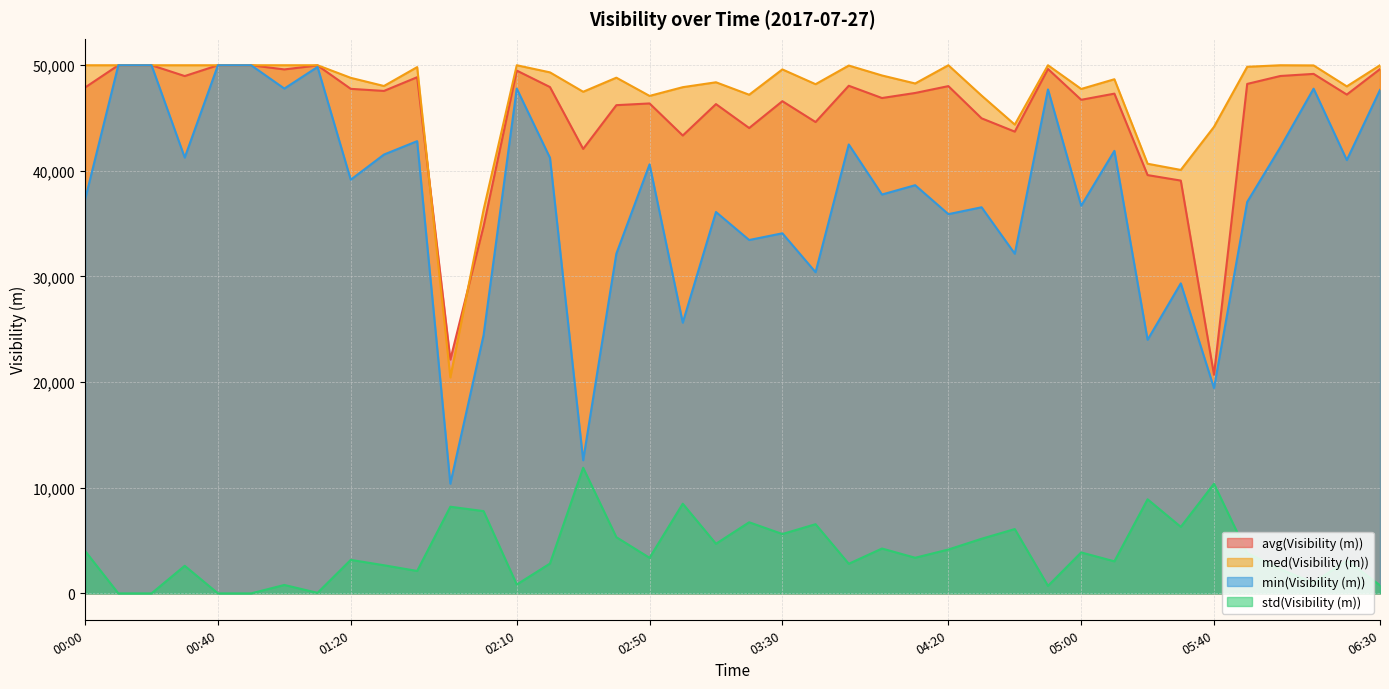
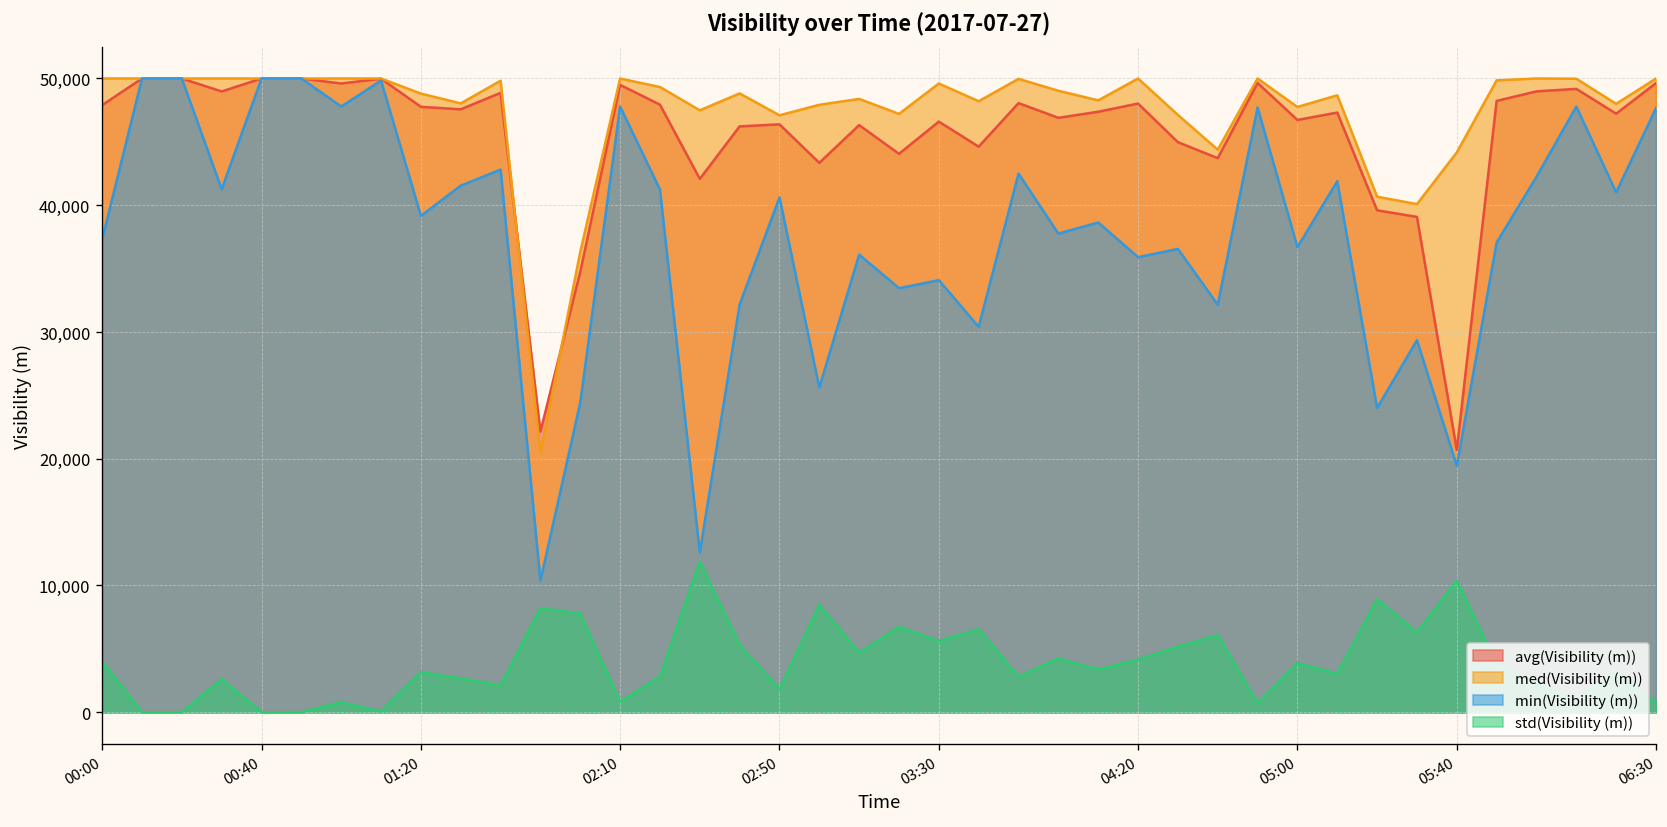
std(Visibility (m)), 02:50: 3,400 -> 1,800
